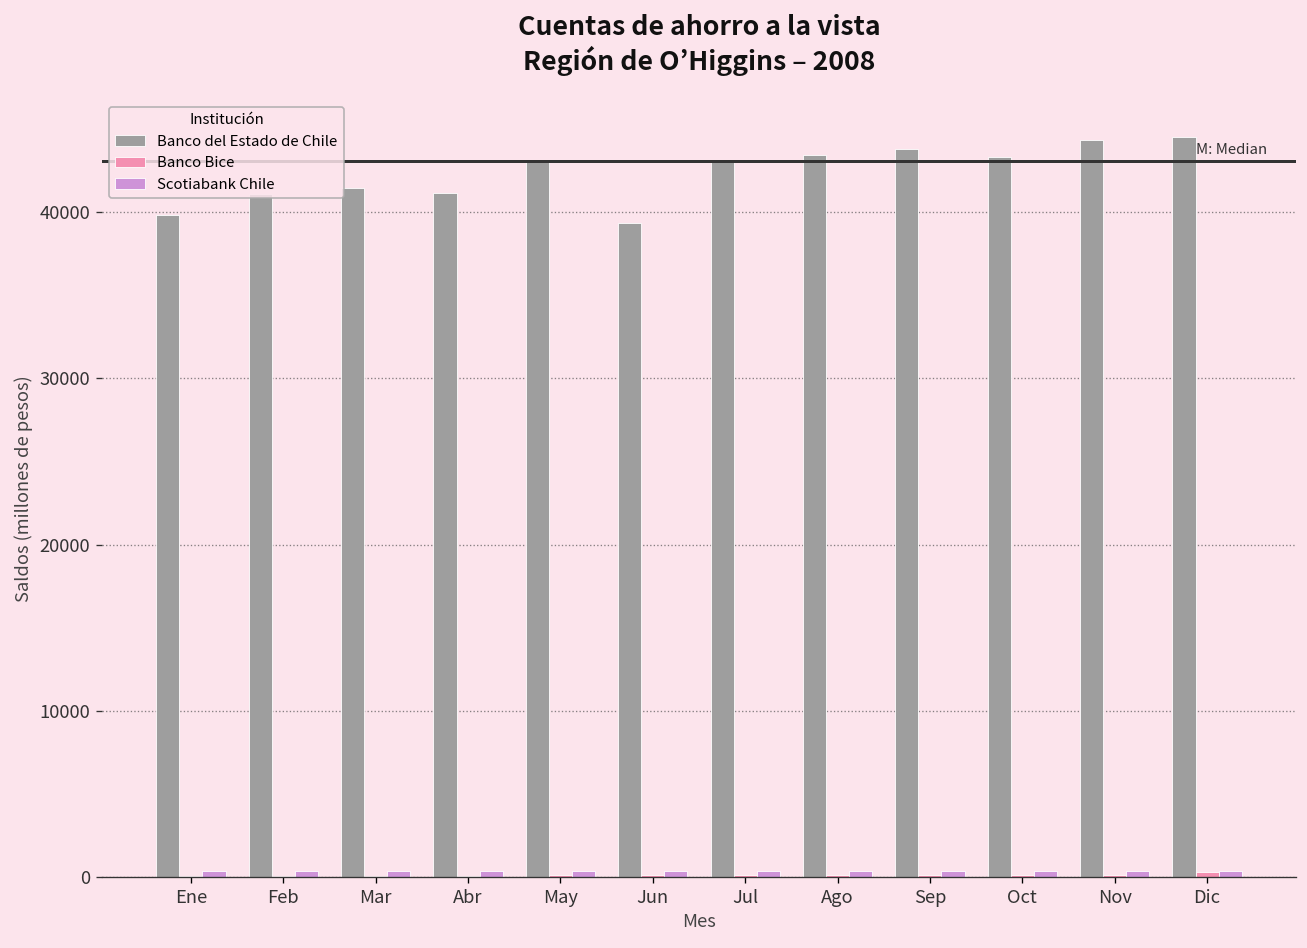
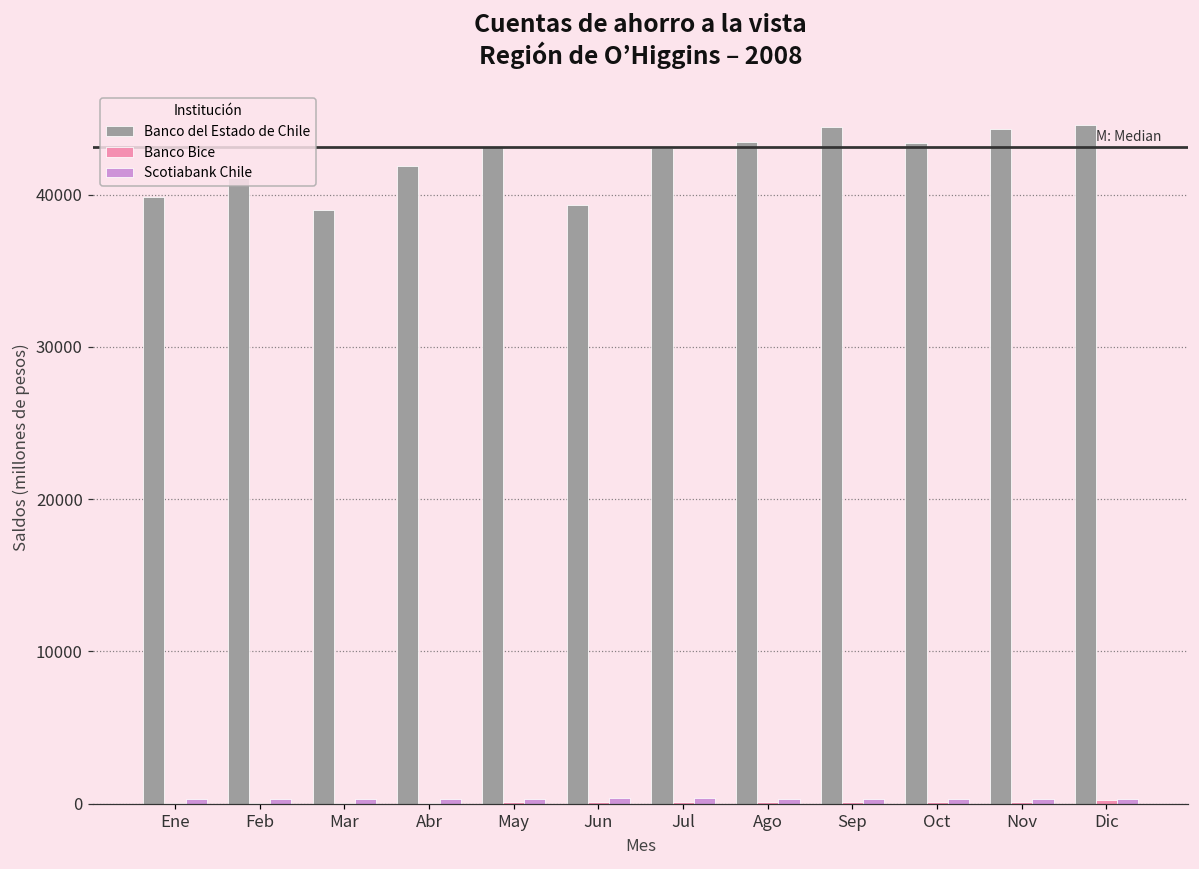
Banco del Estado de Chile, Mar: 41500 -> 39000
Banco del Estado de Chile, Abr: 41100 -> 41900
Banco del Estado de Chile, Sep: 43800 -> 44400
